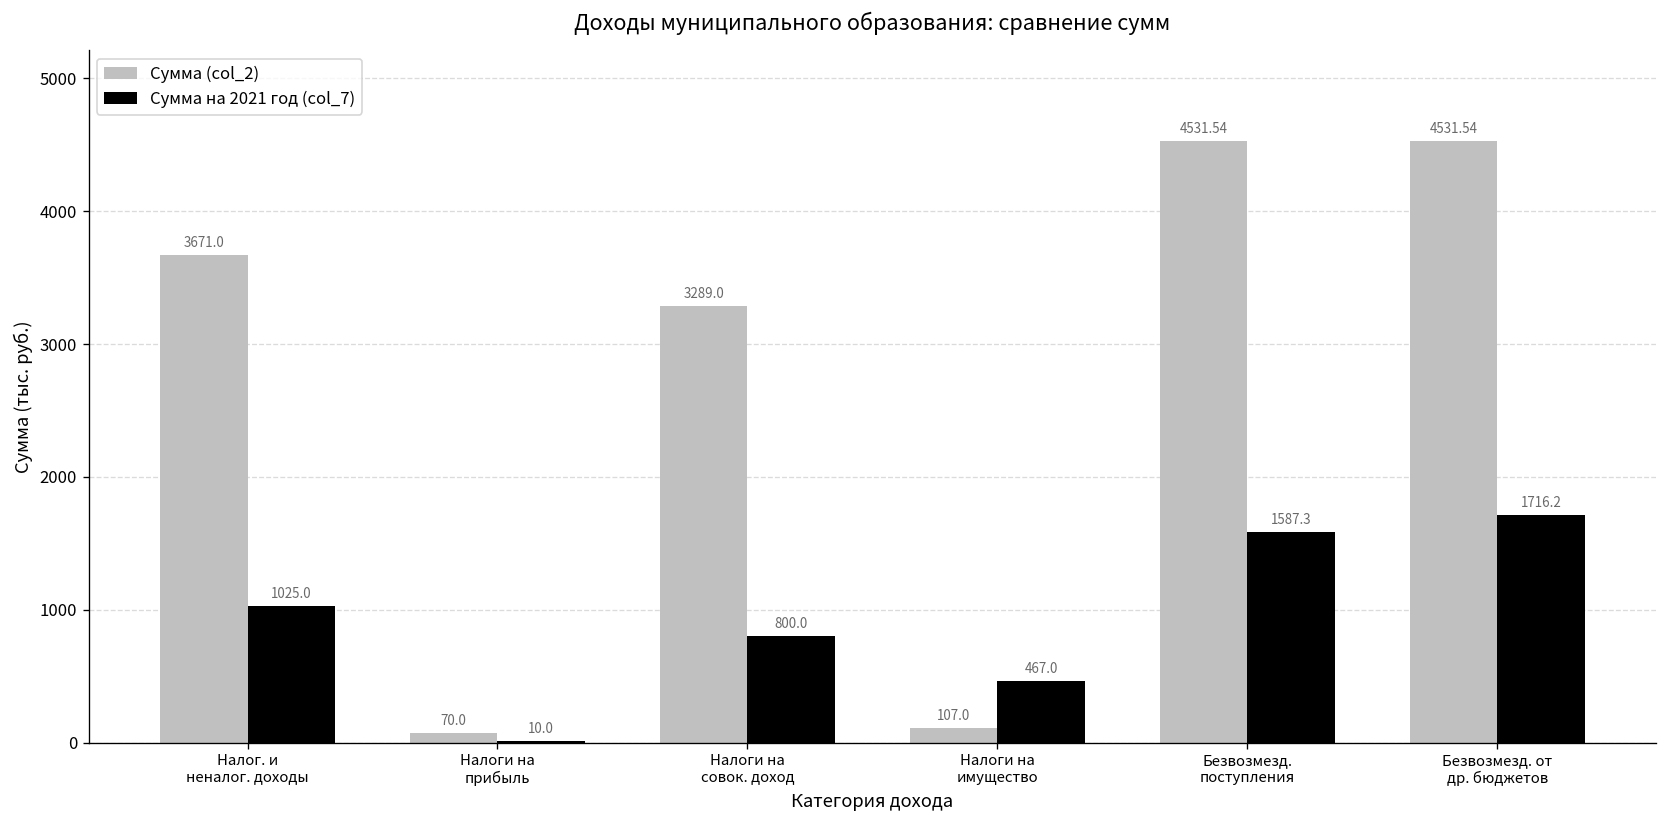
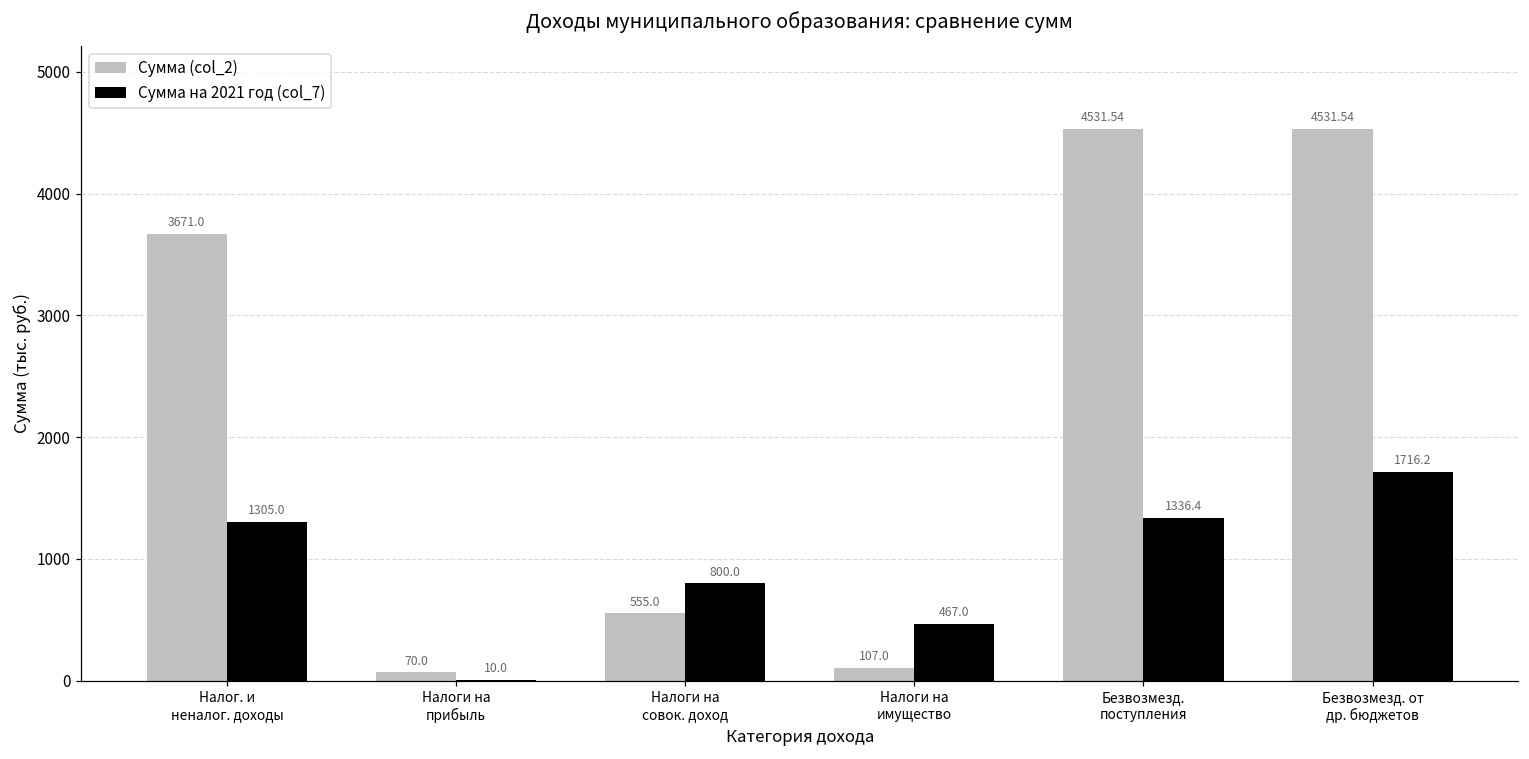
Сумма на 2021 год (col_7), Налог. и неналог. доходы: 1025.0 -> 1305.0
Сумма (col_2), Налоги на совок. доход: 3289.0 -> 555.0
Сумма на 2021 год (col_7), Безвозмезд. поступления: 1587.3 -> 1336.4
